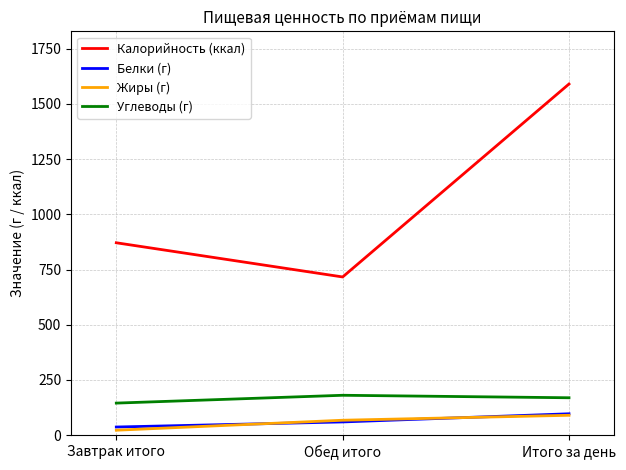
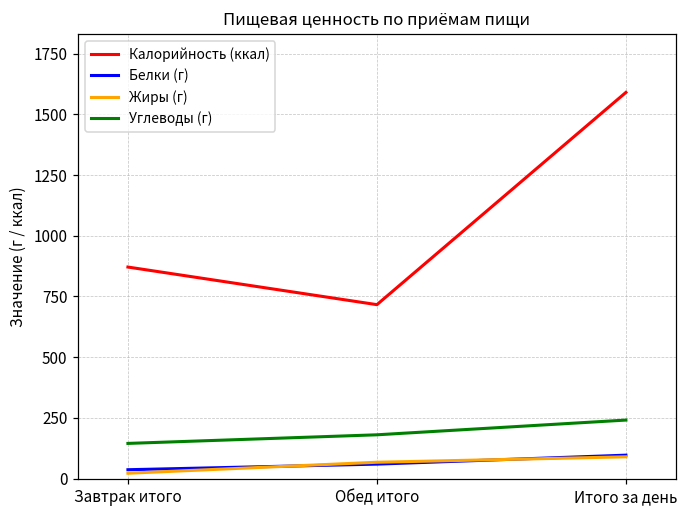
Углеводы (г), Итого за день: 170 -> 240
